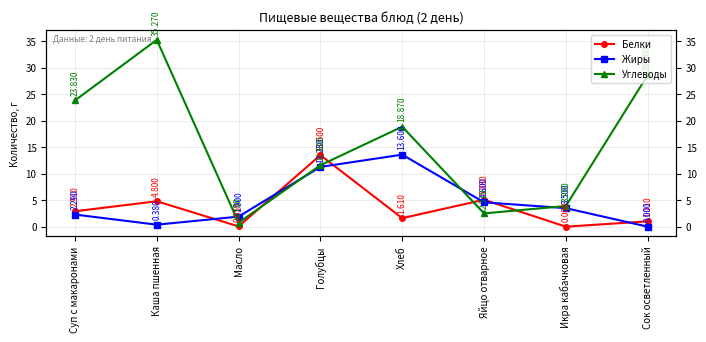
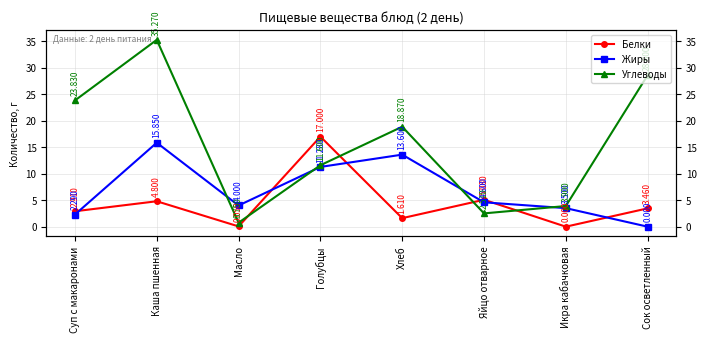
Жиры, Каша пшенная: 0.380 -> 15.850
Жиры, Масло: 1.900 -> 4.000
Белки, Голубцы: 13.500 -> 17.000
Белки, Сок осветленный: 1.010 -> 3.460
